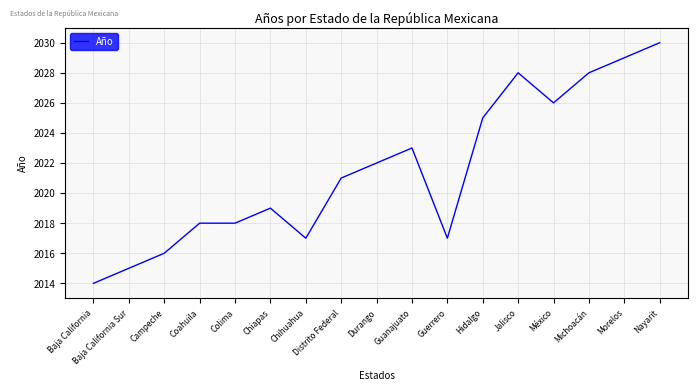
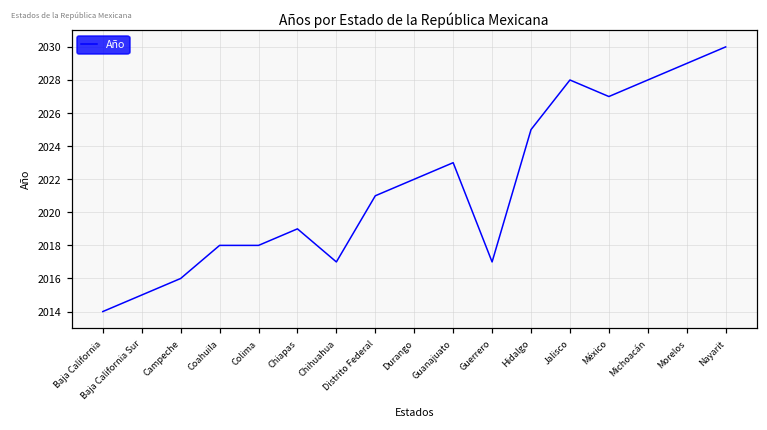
México: 2026 -> 2027
